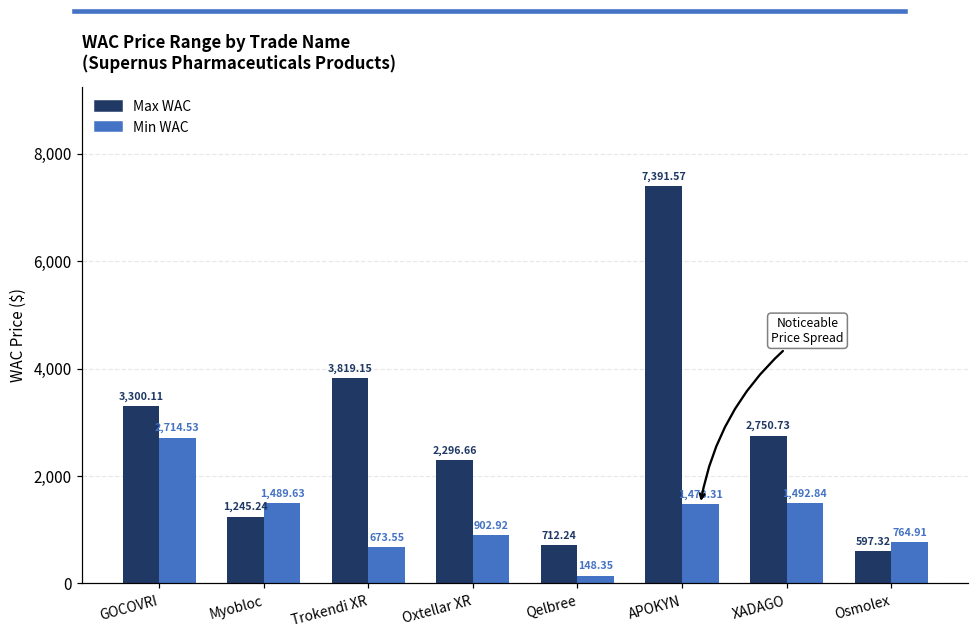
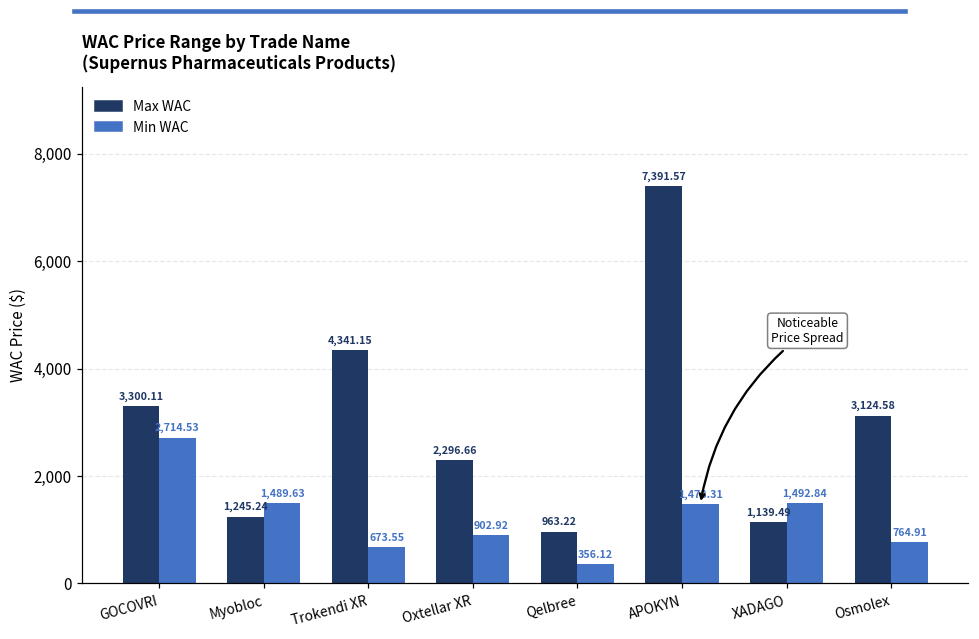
Max WAC, Trokendi XR: 3,819.15 -> 4,341.15
Max WAC, Qelbree: 712.24 -> 963.22
Min WAC, Qelbree: 148.35 -> 356.12
Max WAC, XADAGO: 2,750.73 -> 1,139.49
Max WAC, Osmolex: 597.32 -> 3,124.58
